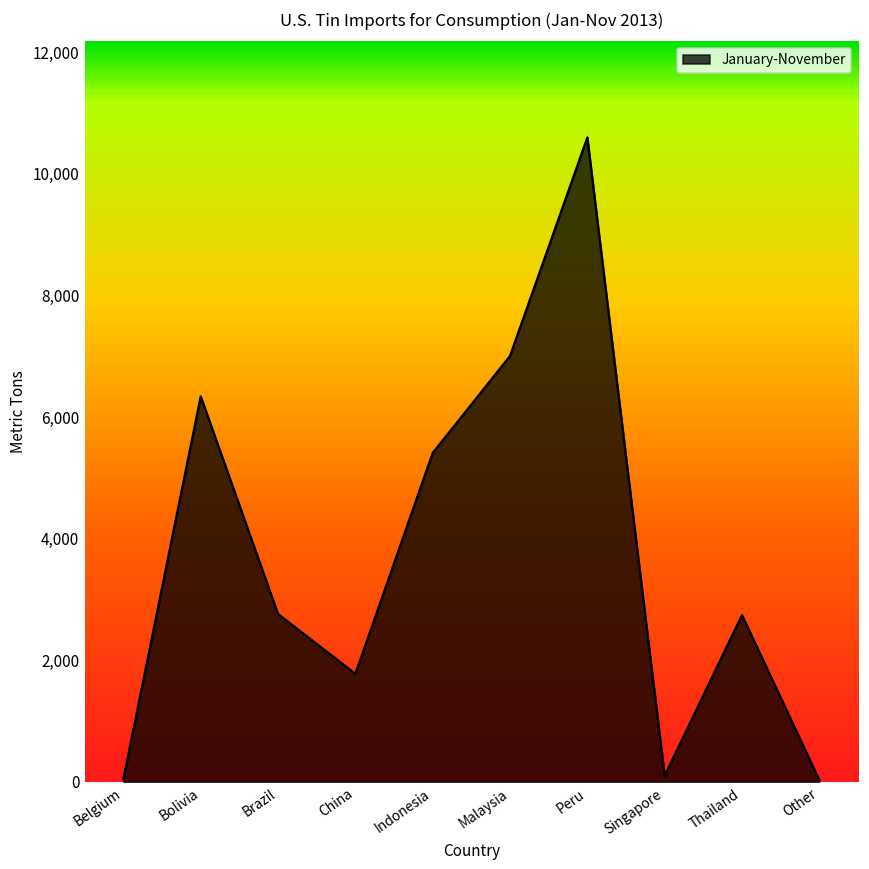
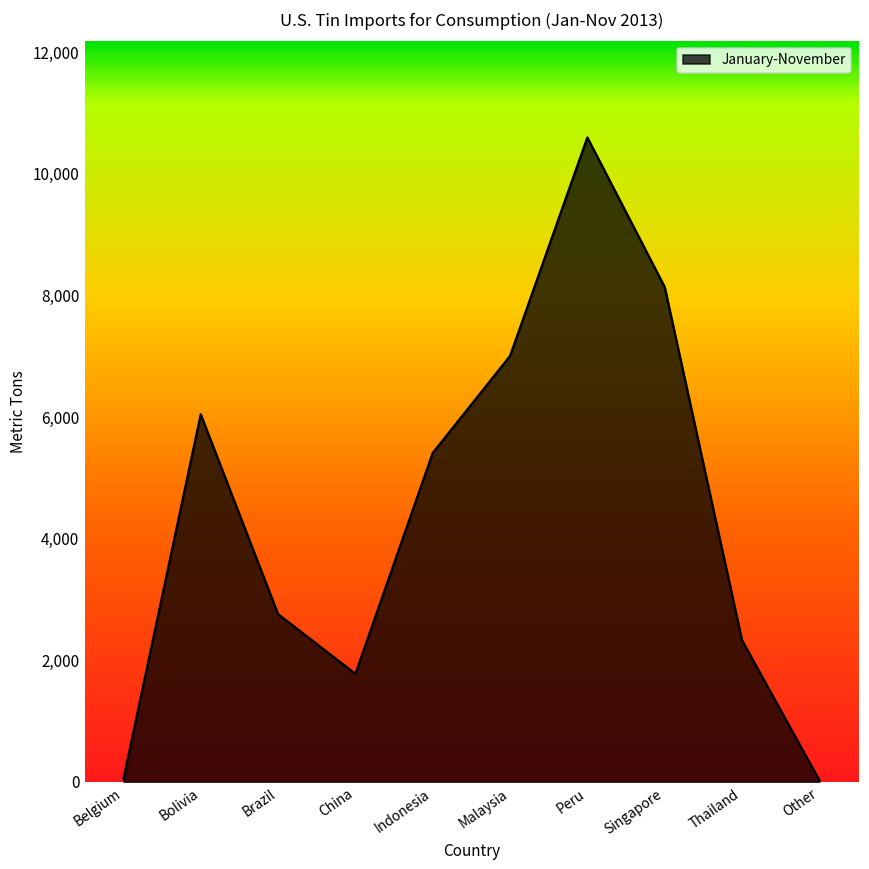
Bolivia: 6,300 -> 6,000
Singapore: 100 -> 8,100
Thailand: 2,700 -> 2,300
